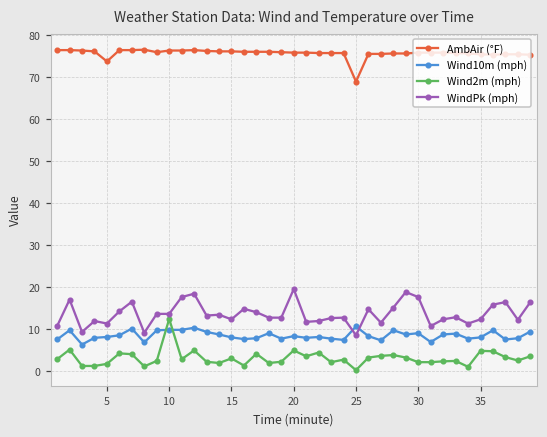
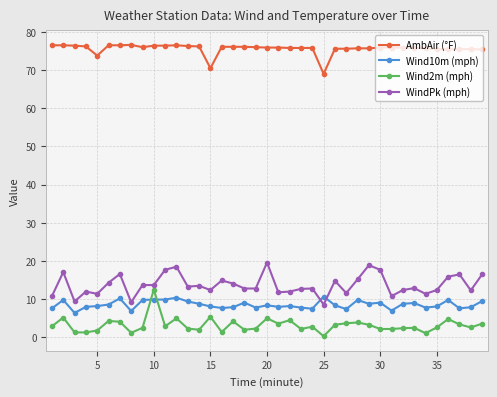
AmbAir (°F), 15: 76 -> 71
Wind2m (mph), 15: 3 -> 5
Wind2m (mph), 35: 5 -> 3
